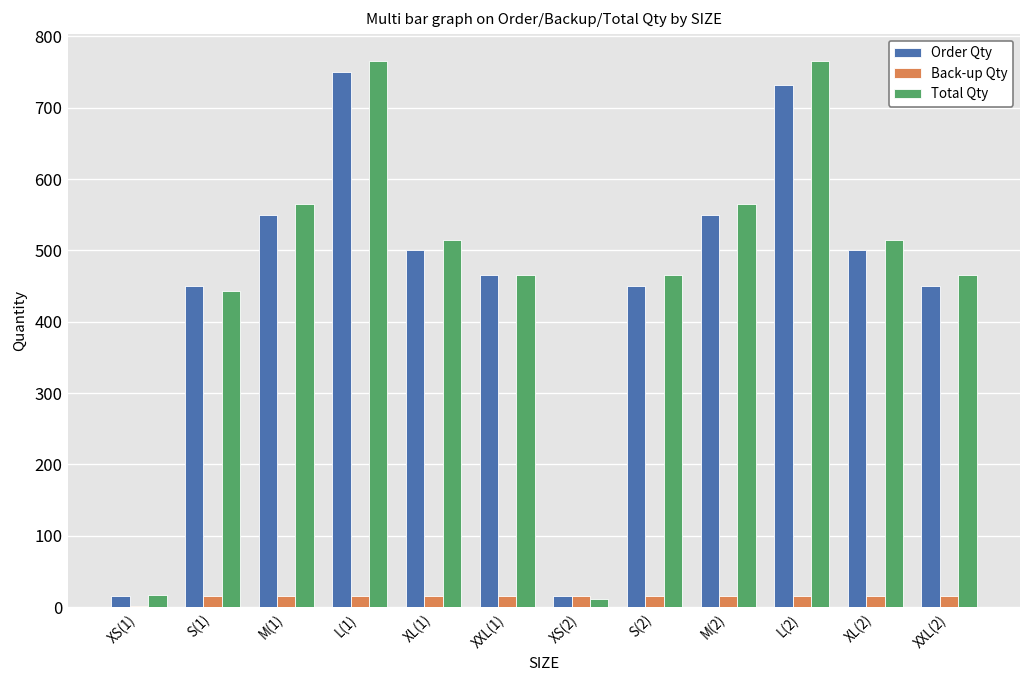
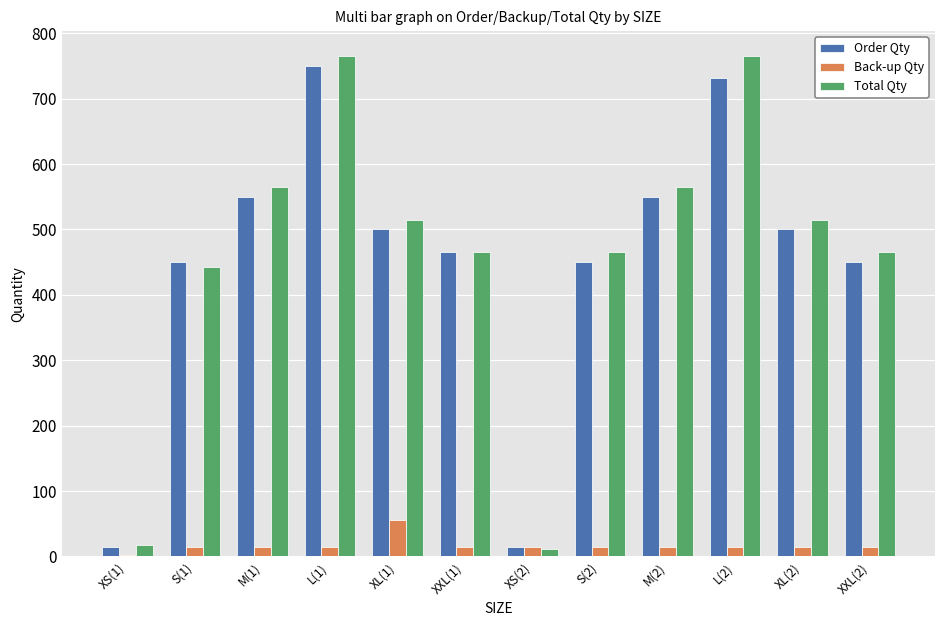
Back-up Qty, XL(1): 20 -> 60
